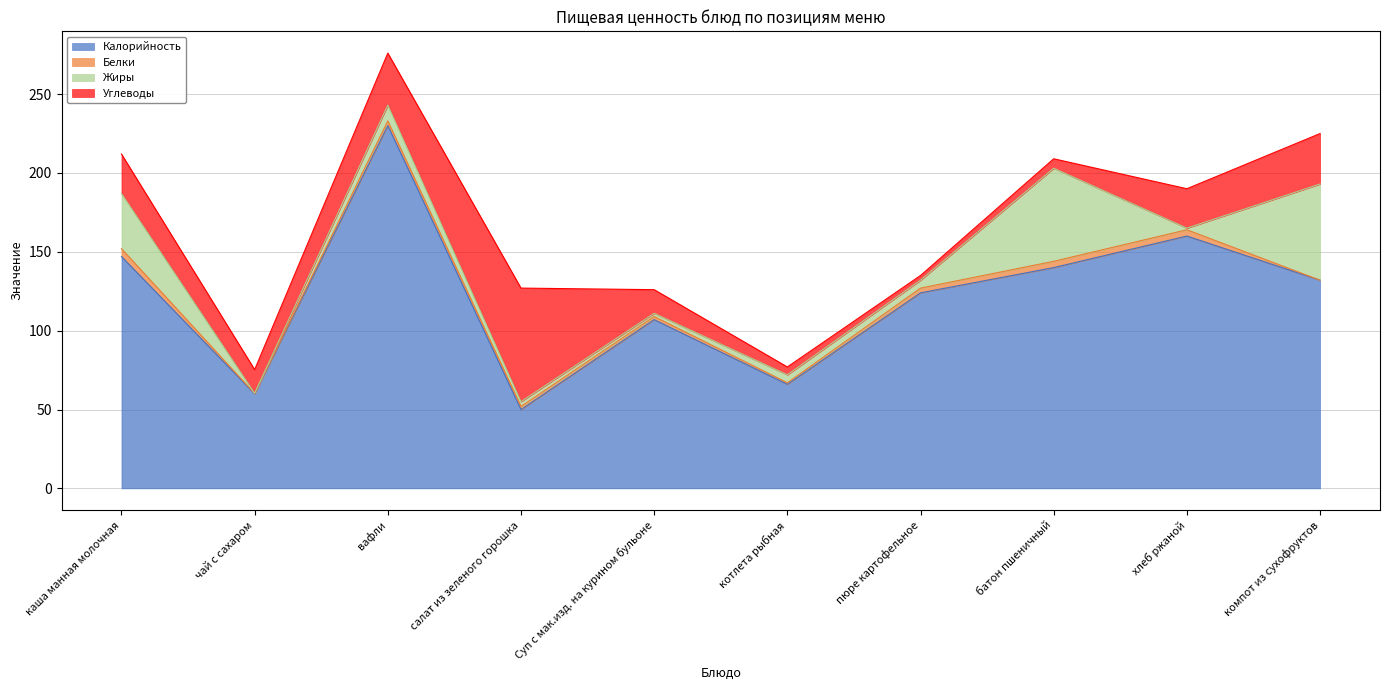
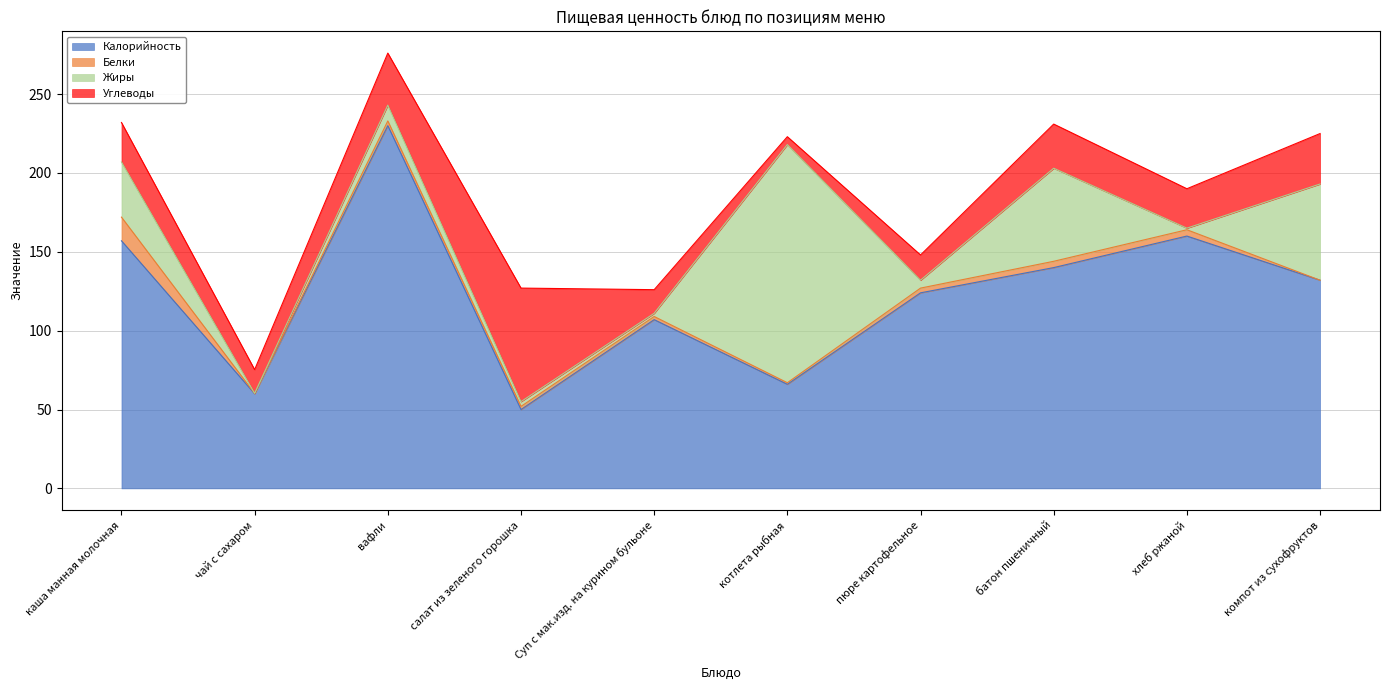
Калорийность, каша манная молочная: 147 -> 157
Белки, каша манная молочная: 5 -> 15
Жиры, котлета рыбная: 5 -> 151
Углеводы, пюре картофельное: 3 -> 16
Углеводы, батон пшеничный: 6 -> 28
